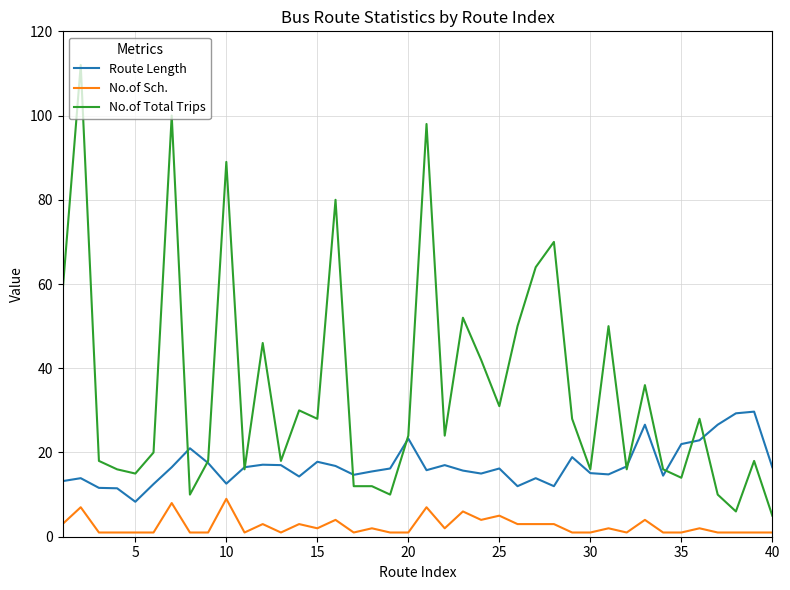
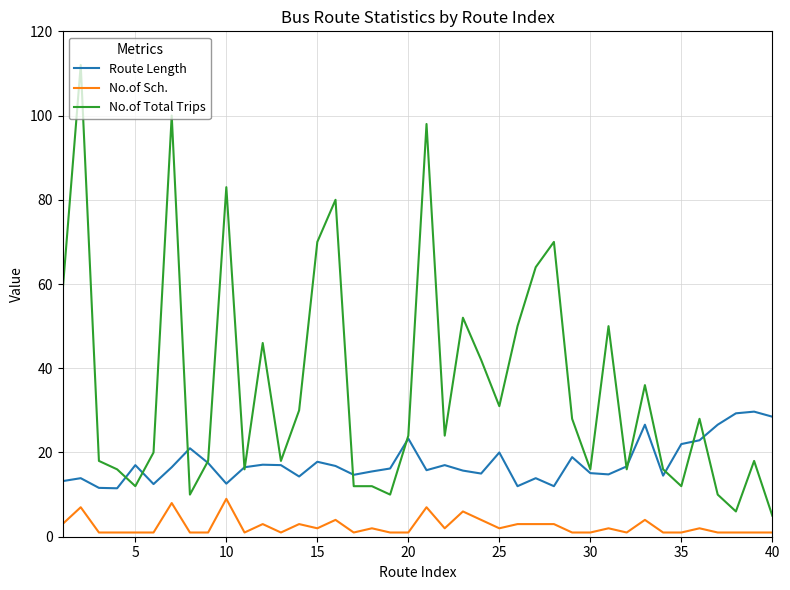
Route Length, 5: 8 -> 17
No.of Total Trips, 5: 15 -> 12
No.of Total Trips, 10: 89 -> 83
No.of Total Trips, 15: 28 -> 70
Route Length, 25: 16 -> 20
No.of Sch., 25: 5 -> 2
No.of Total Trips, 35: 14 -> 12
Route Length, 40: 17 -> 29
